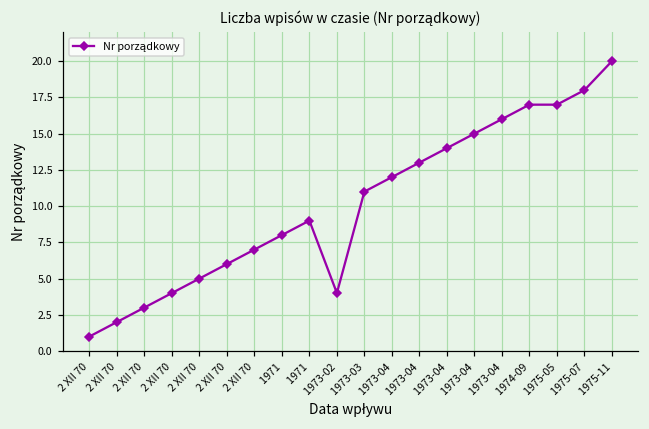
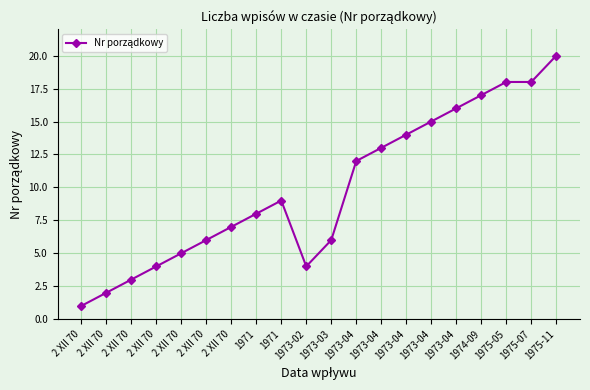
1973-03: 11 -> 6
1975-05: 17 -> 18
